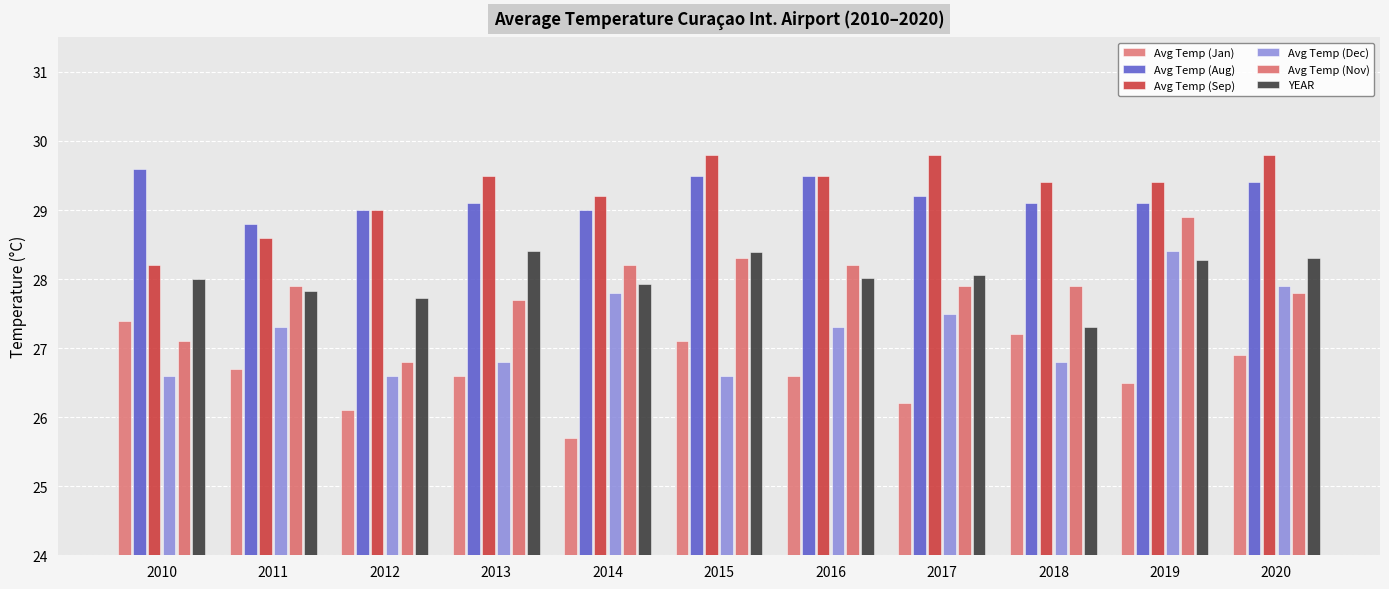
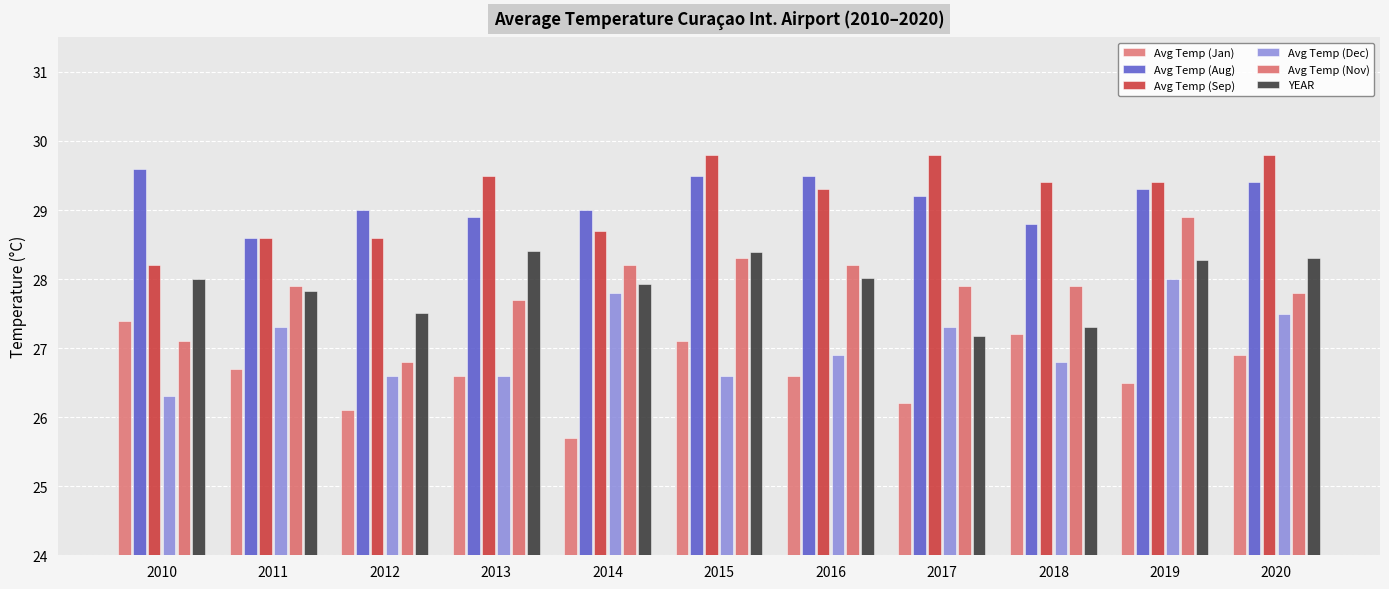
Avg Temp (Dec), 2010: 26.6 -> 26.3
Avg Temp (Aug), 2011: 28.8 -> 28.6
Avg Temp (Sep), 2012: 29.0 -> 28.6
YEAR, 2012: 27.7 -> 27.5
Avg Temp (Aug), 2013: 29.1 -> 28.9
Avg Temp (Dec), 2013: 26.8 -> 26.6
Avg Temp (Sep), 2014: 29.2 -> 28.7
Avg Temp (Sep), 2016: 29.5 -> 29.3
Avg Temp (Dec), 2016: 27.3 -> 26.9
Avg Temp (Dec), 2017: 27.5 -> 27.3
YEAR, 2017: 28.1 -> 27.2
Avg Temp (Aug), 2018: 29.1 -> 28.8
Avg Temp (Aug), 2019: 29.1 -> 29.3
Avg Temp (Dec), 2019: 28.4 -> 28.0
Avg Temp (Dec), 2020: 27.9 -> 27.5
